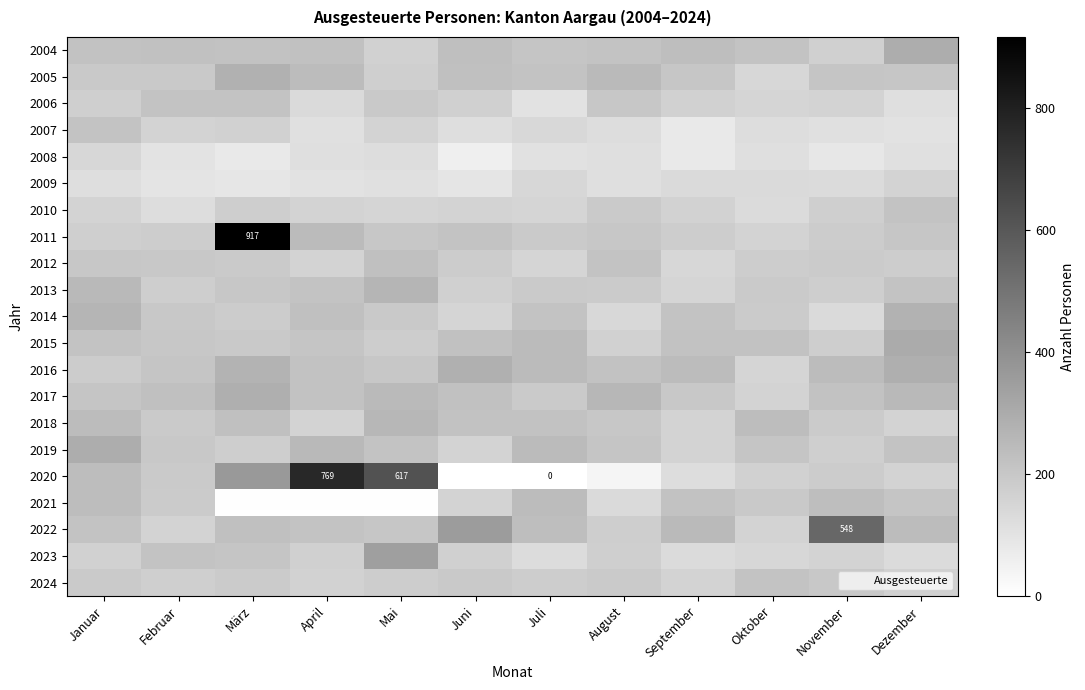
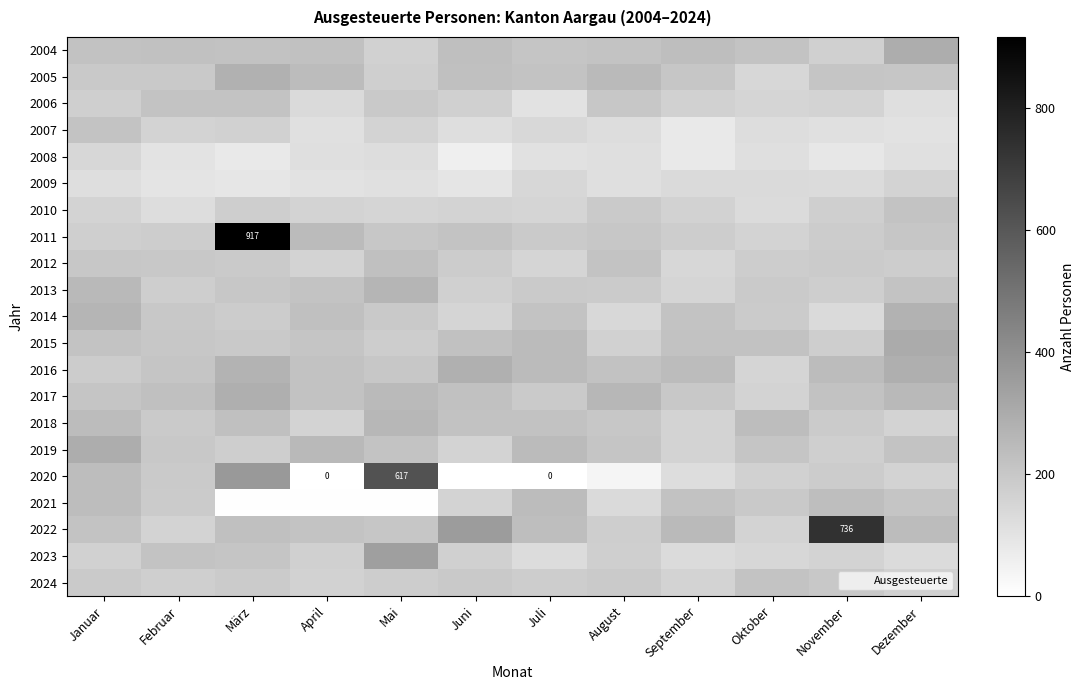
2020, April: 769 -> 0
2022, November: 548 -> 736
